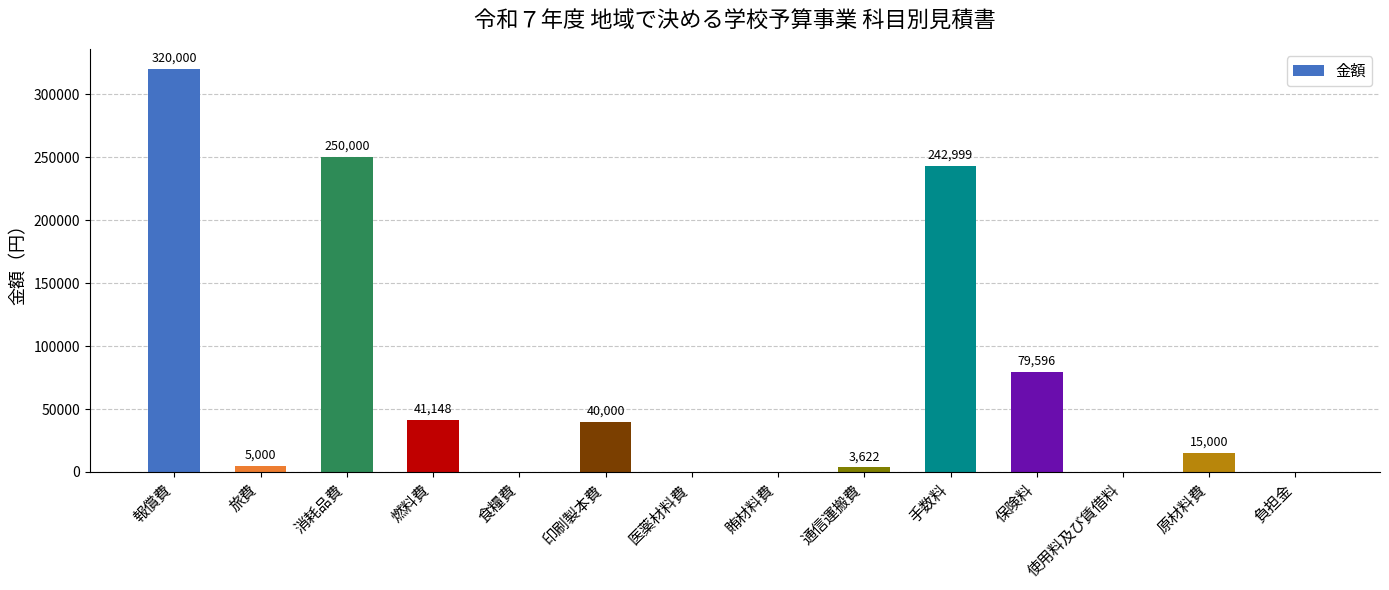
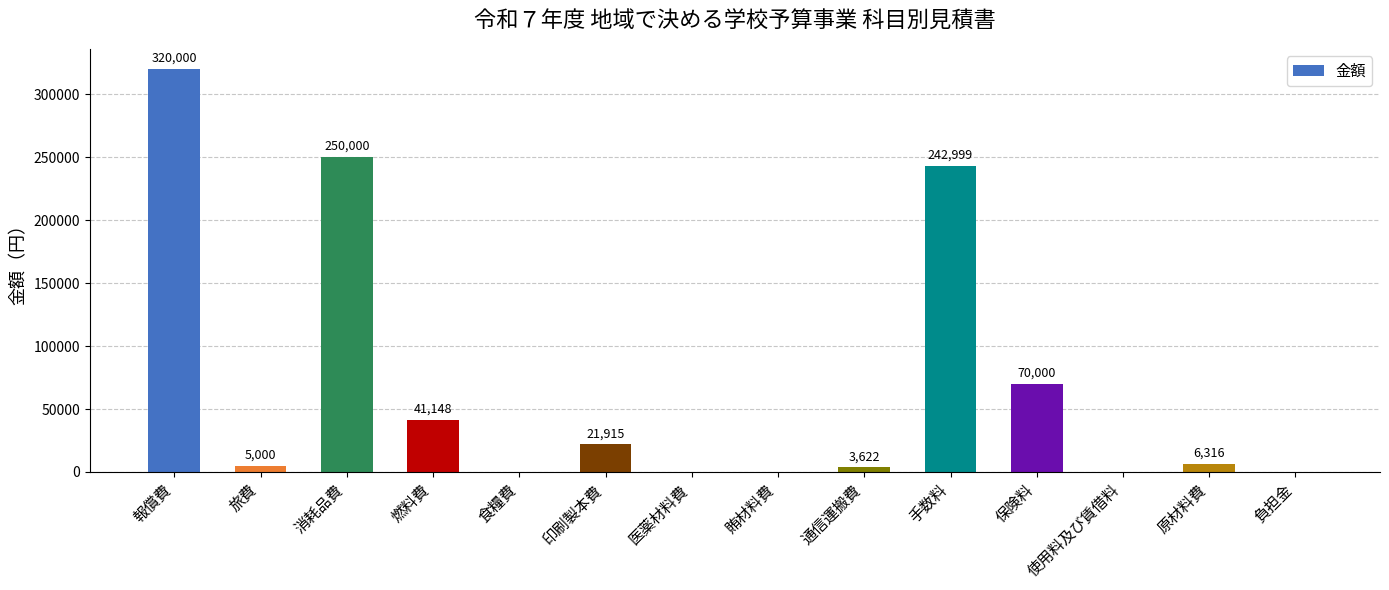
印刷製本費: 40,000 -> 21,915
保険料: 79,596 -> 70,000
原材料費: 15,000 -> 6,316
